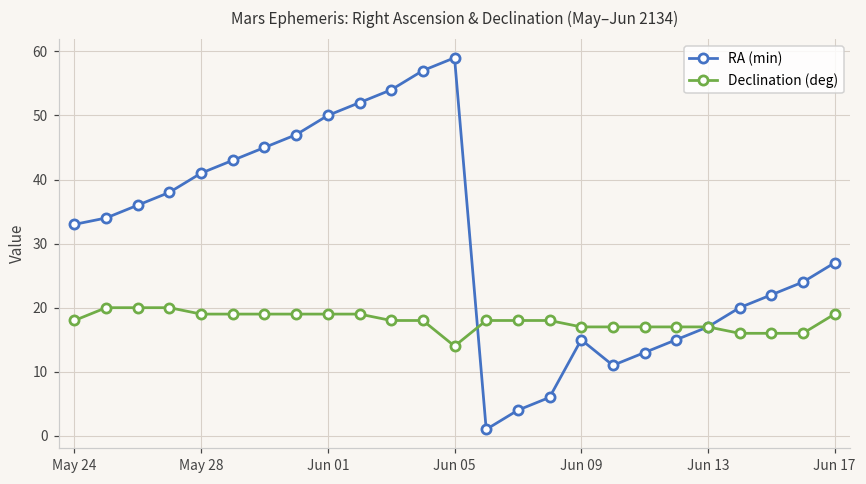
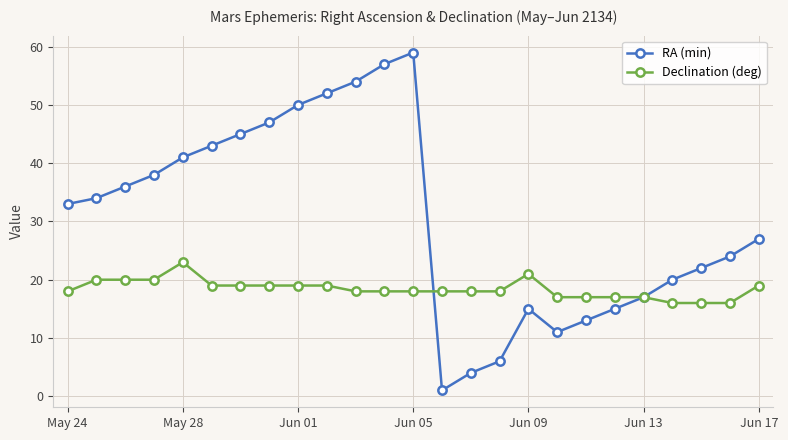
Declination (deg), May 28: 19 -> 23
Declination (deg), Jun 05: 14 -> 18
Declination (deg), Jun 09: 17 -> 21
